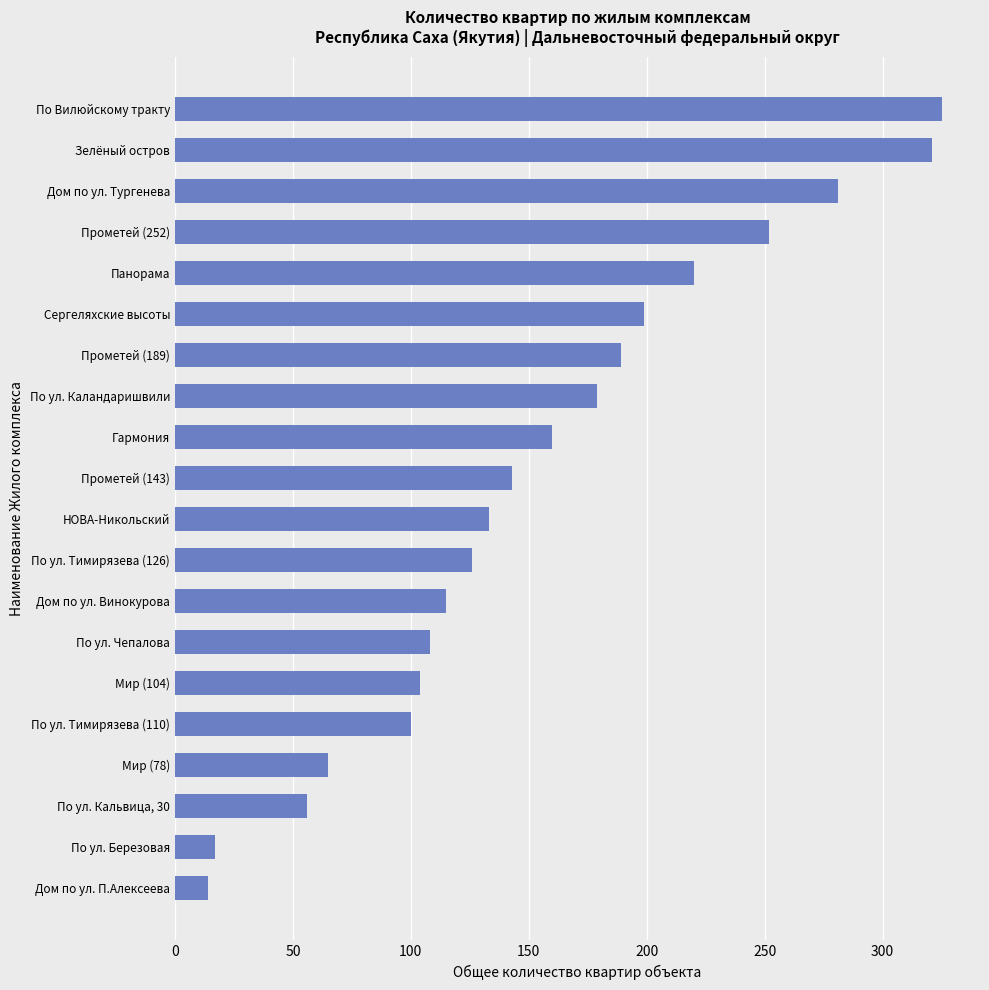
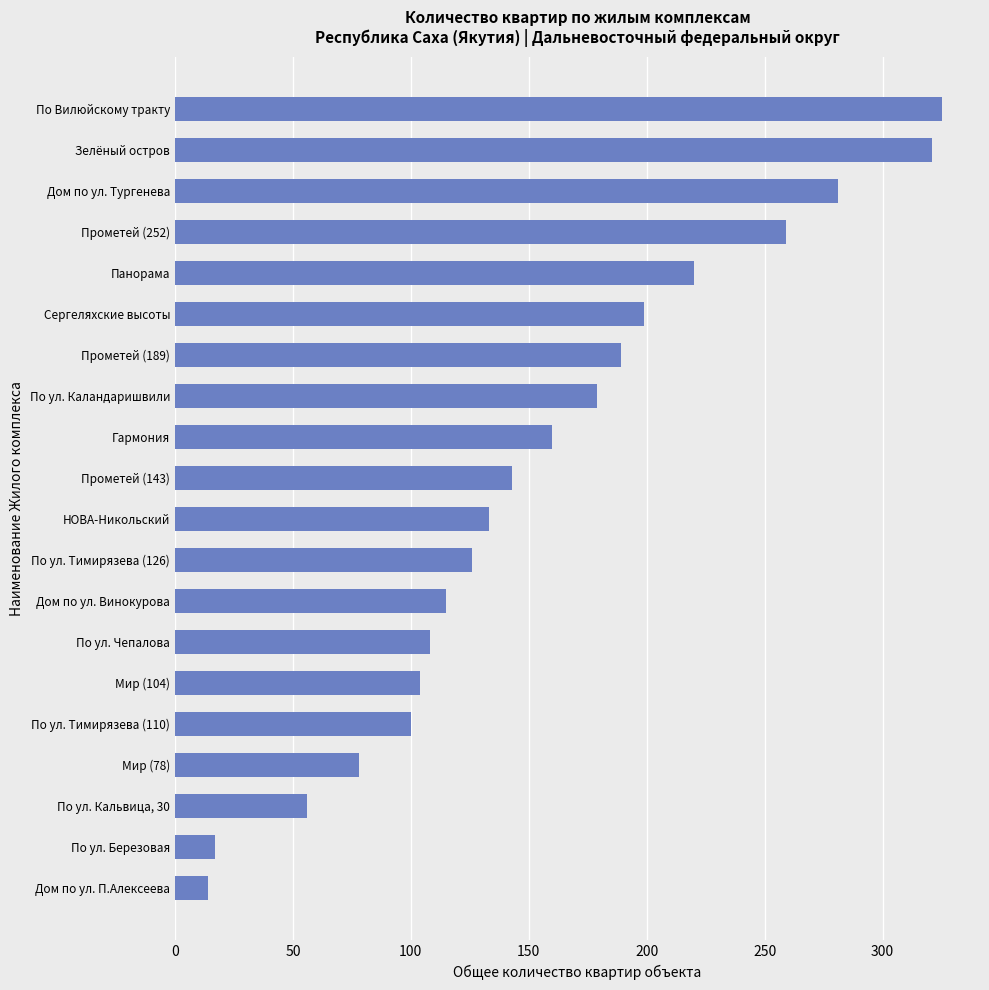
Прометей (252): 252 -> 259
Мир (78): 65 -> 78
